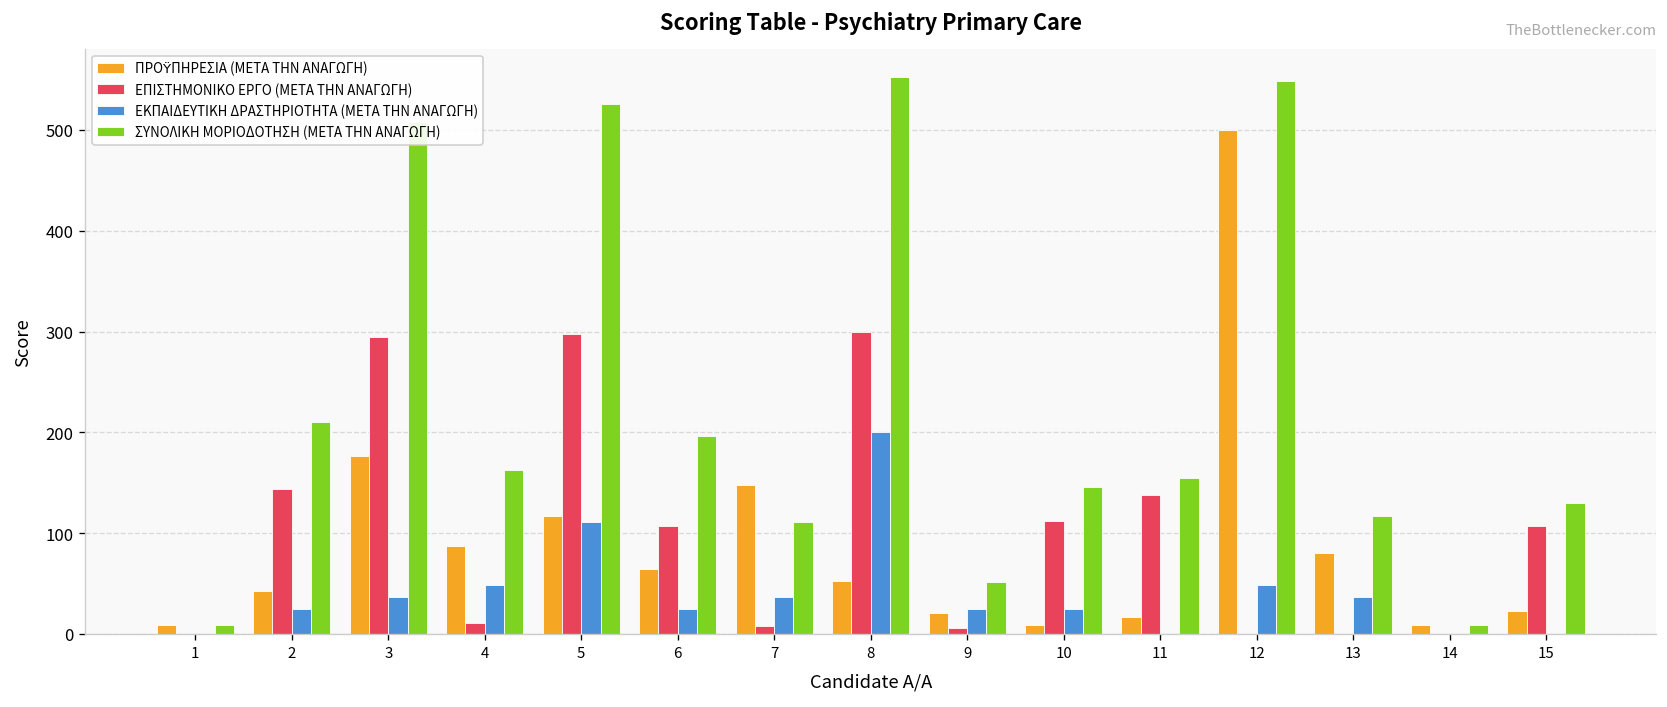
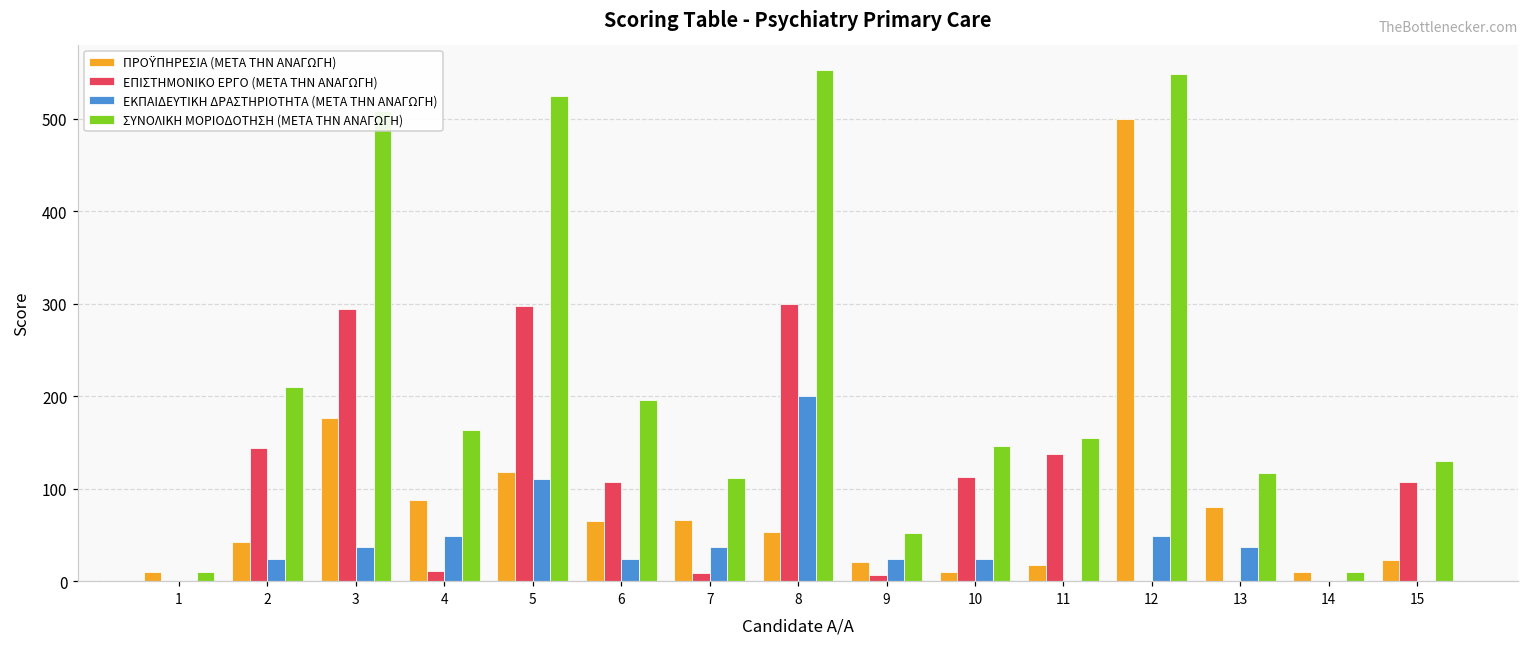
ΠΡΟΫΠΗΡΕΣΙΑ (ΜΕΤΑ ΤΗΝ ΑΝΑΓΩΓΗ), 7: 150 -> 70
